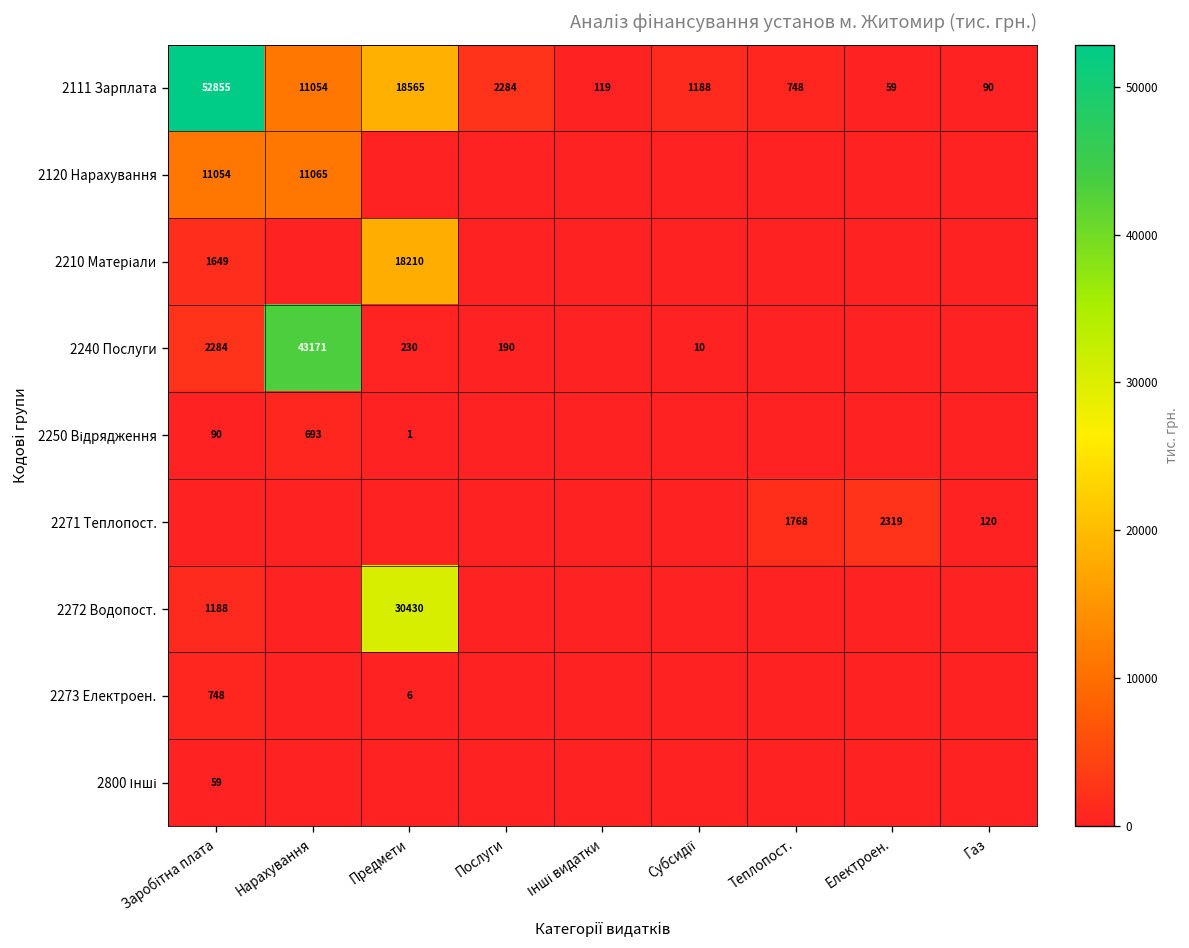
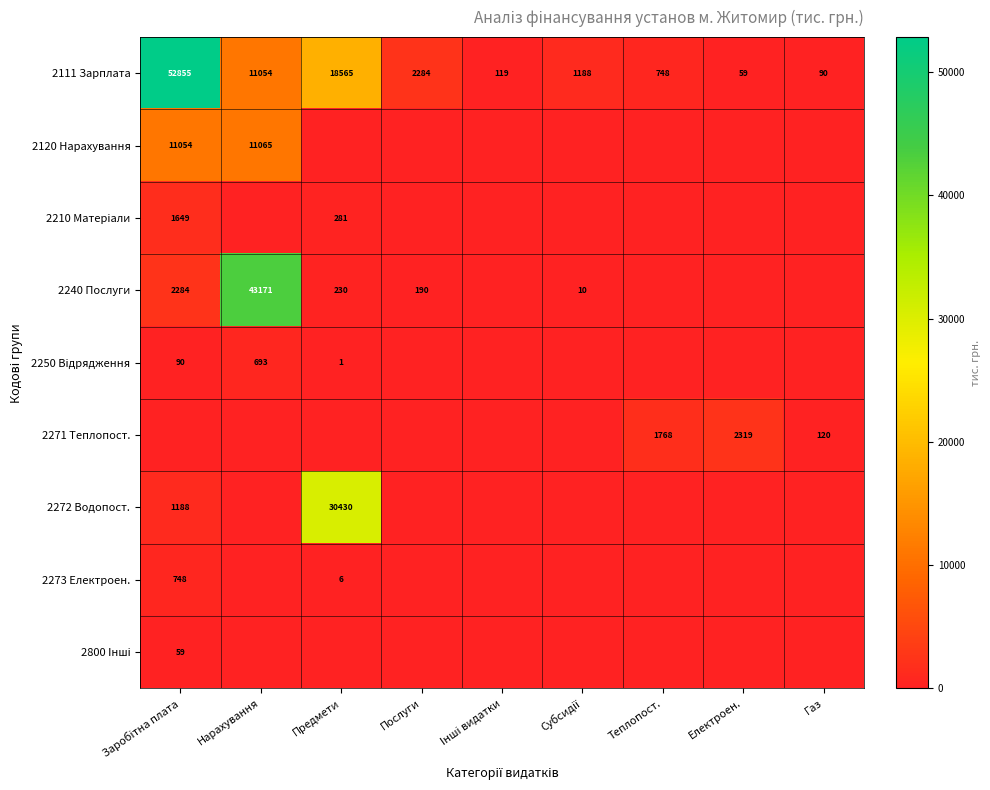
2210 Матеріали, Предмети: 18210 -> 281
